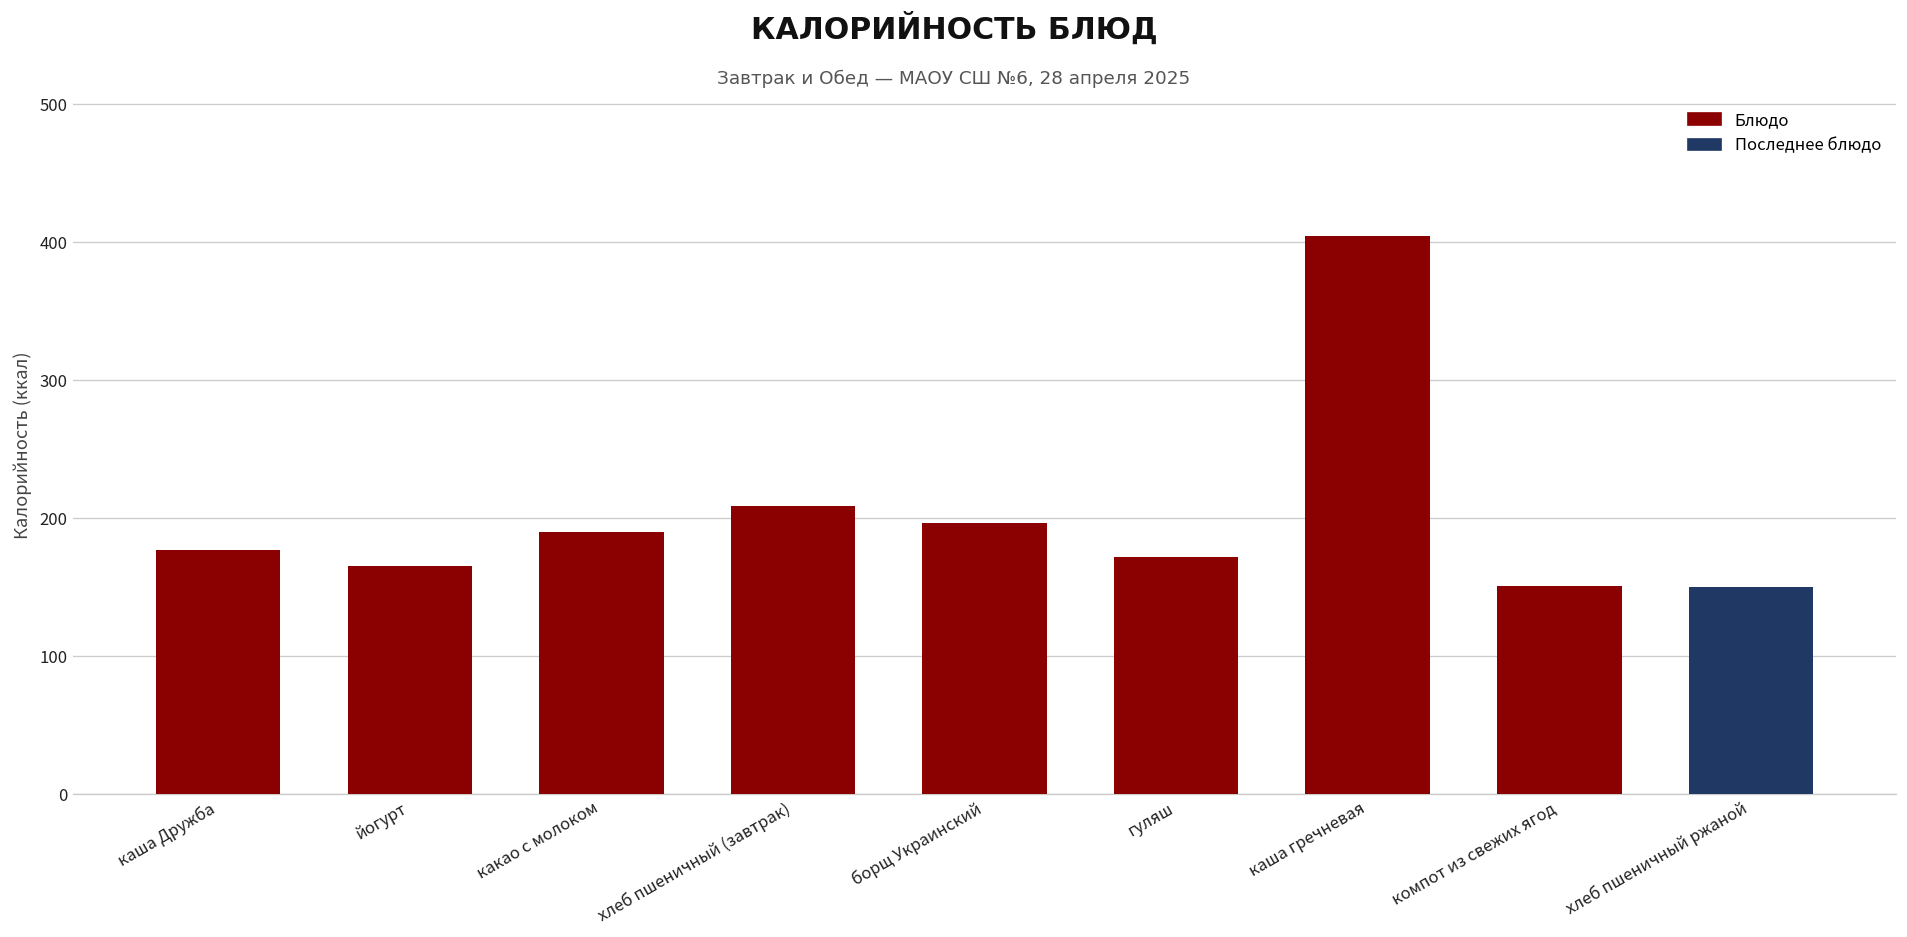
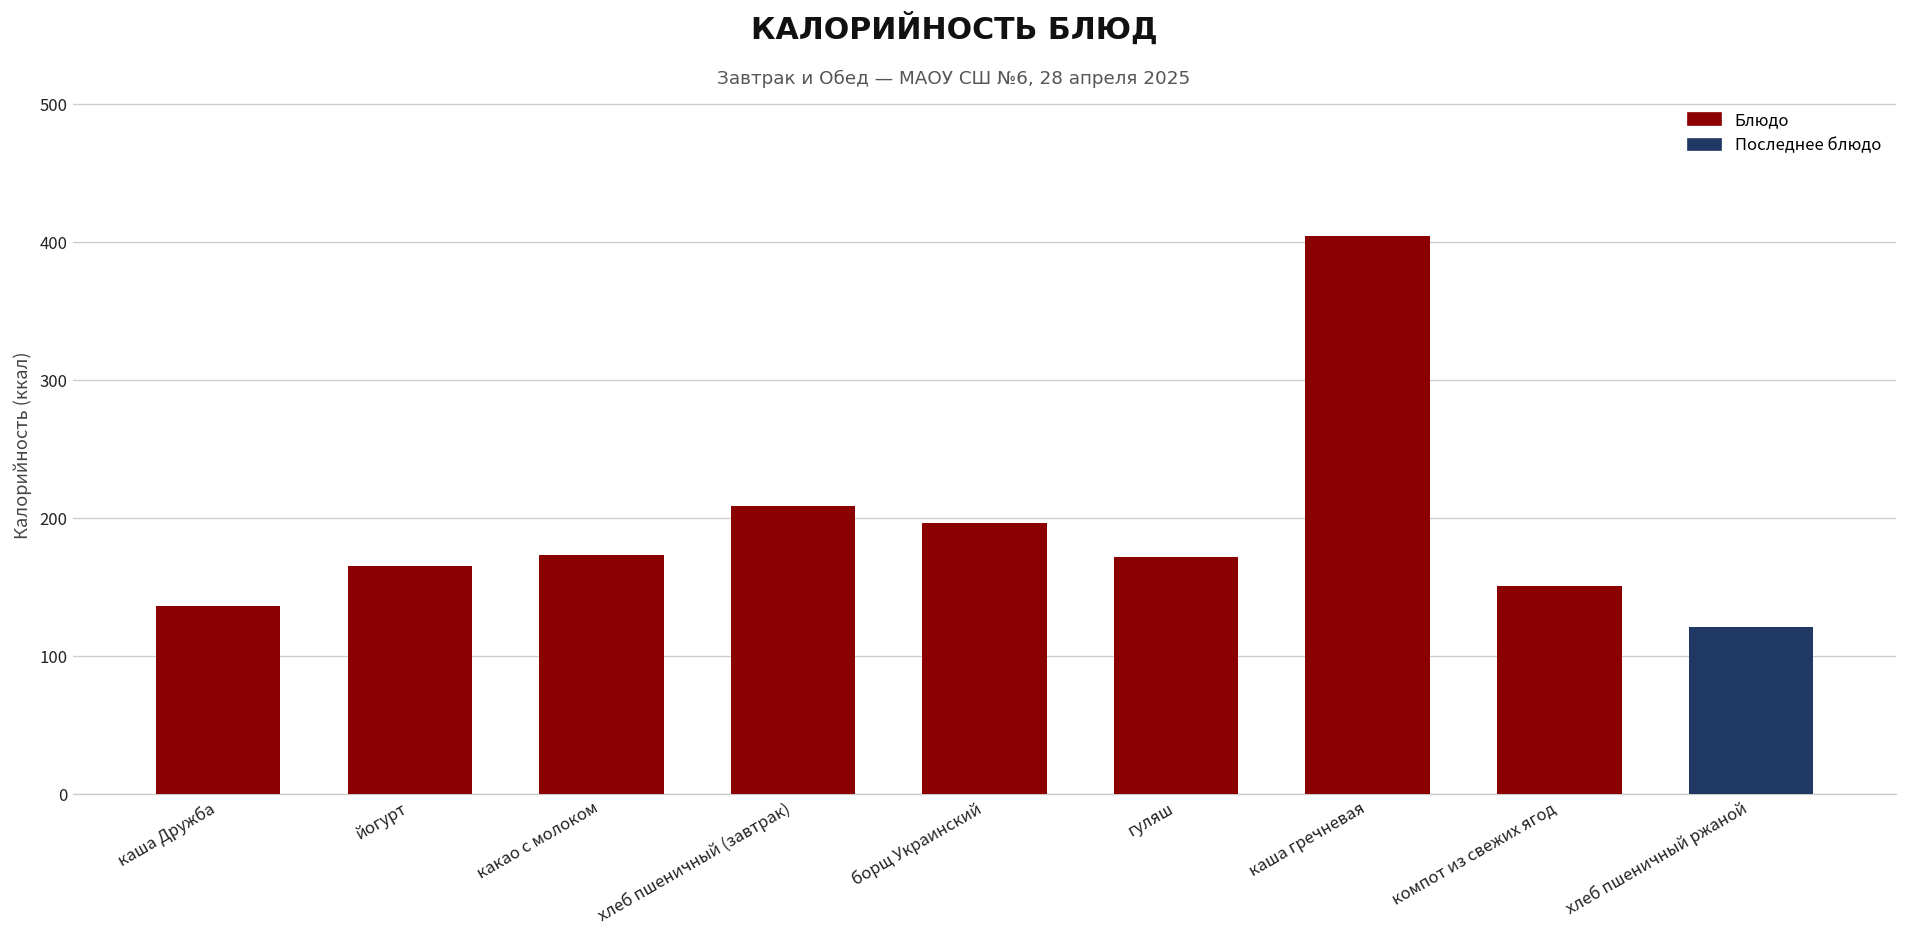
каша Дружба: 177 -> 136
какао с молоком: 190 -> 173
хлеб пшеничный ржаной: 150 -> 121
